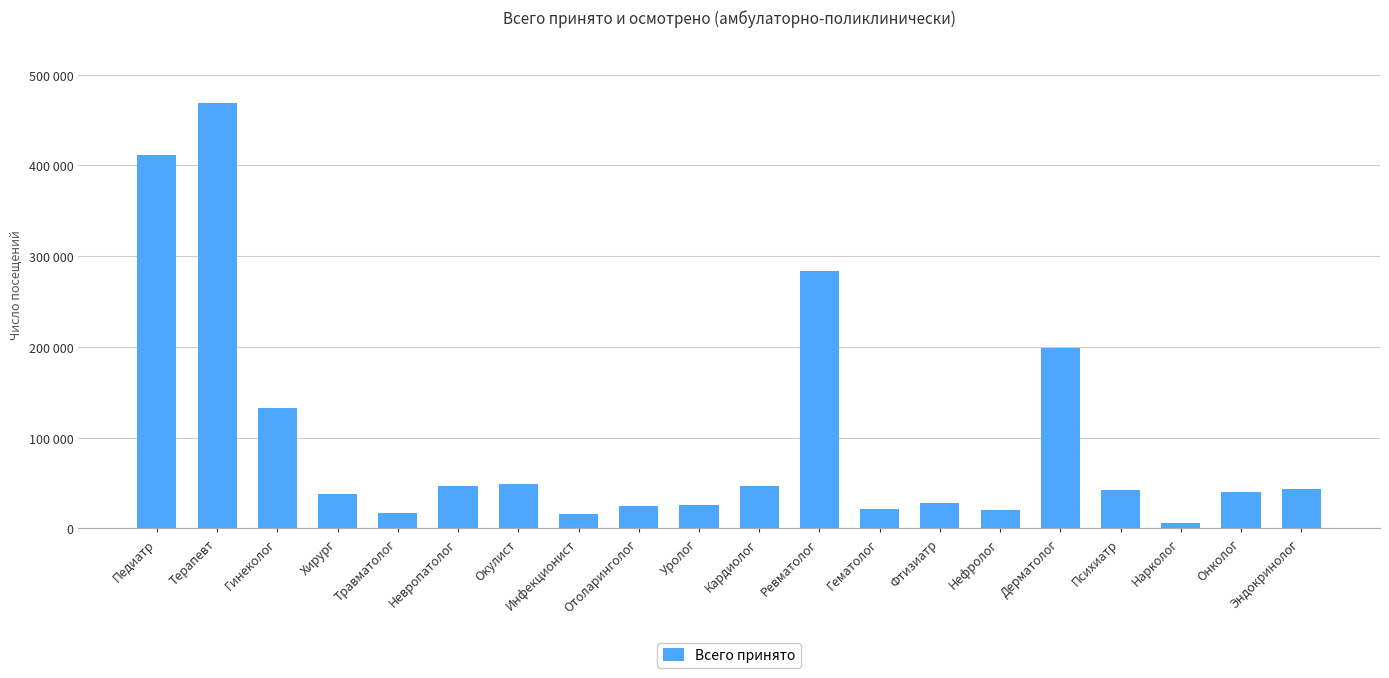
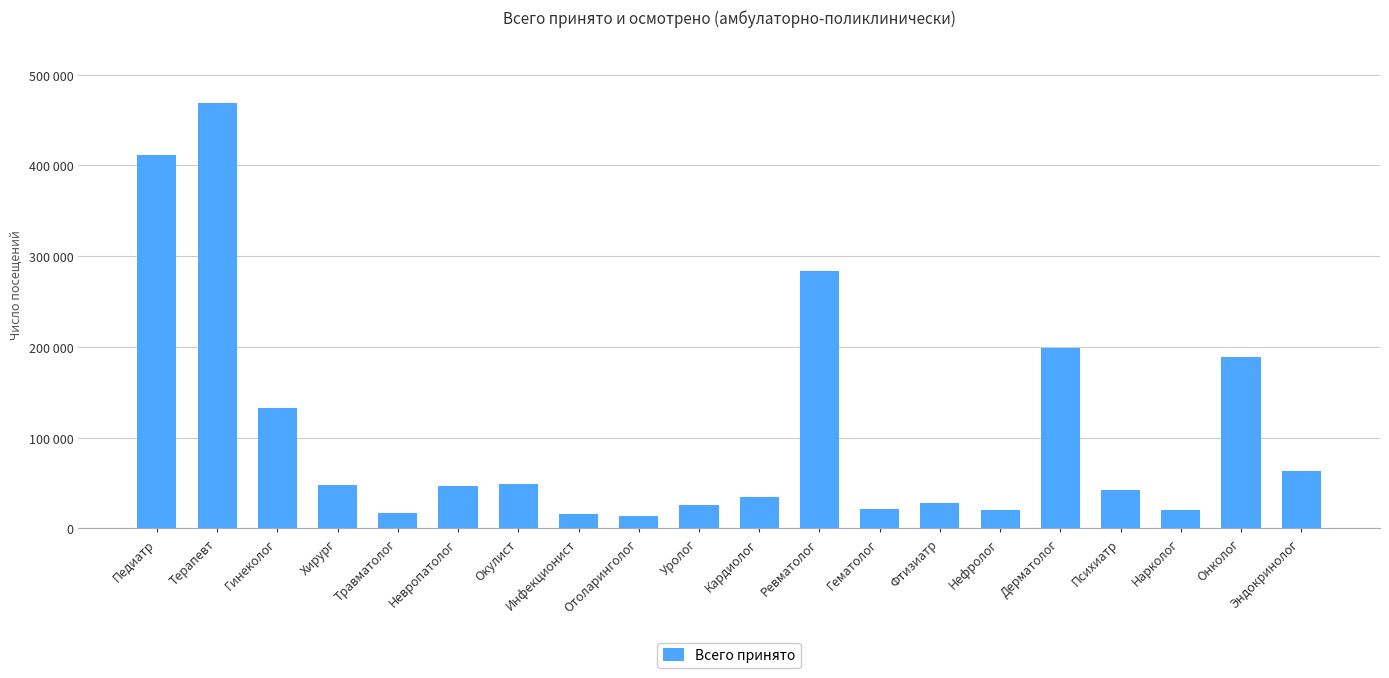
Хирург: 40000 -> 50000
Отоларинголог: 20000 -> 10000
Кардиолог: 50000 -> 30000
Нарколог: 10000 -> 20000
Онколог: 40000 -> 190000
Эндокринолог: 40000 -> 60000
